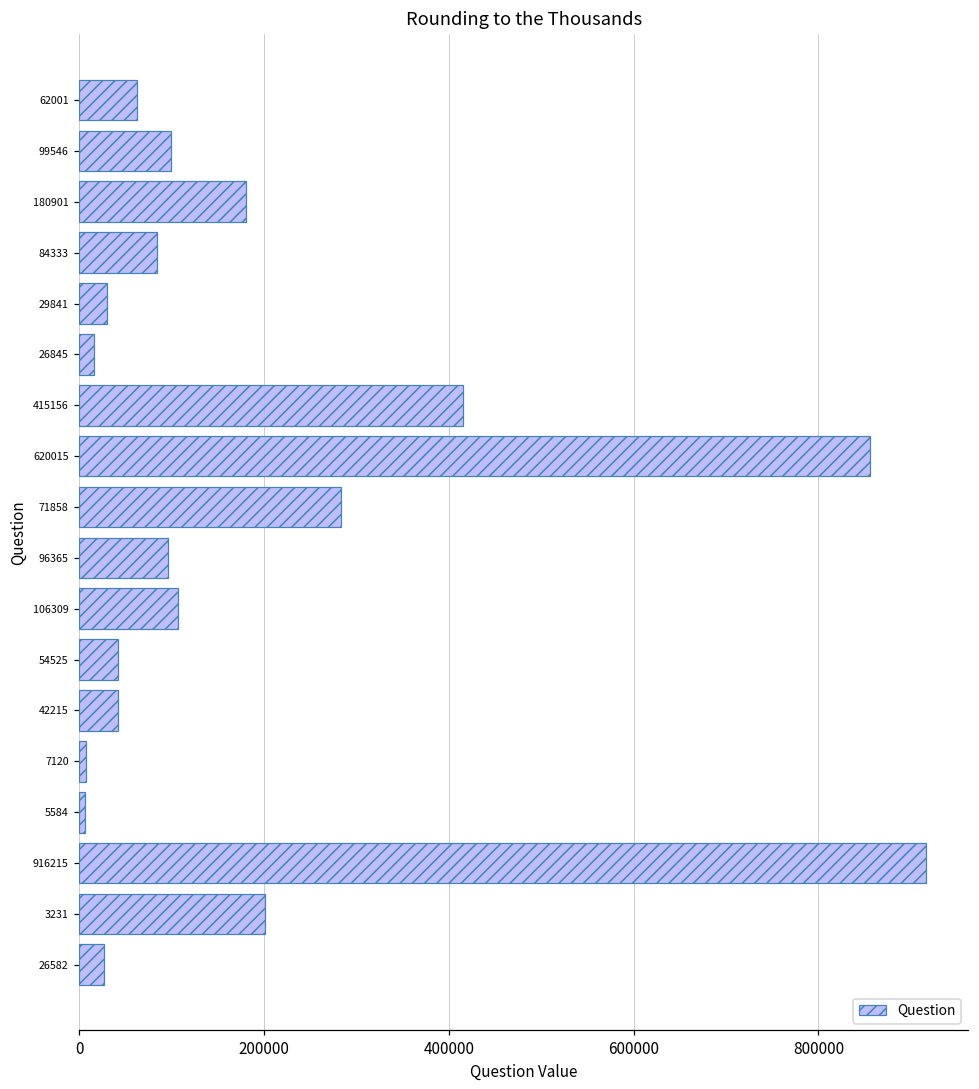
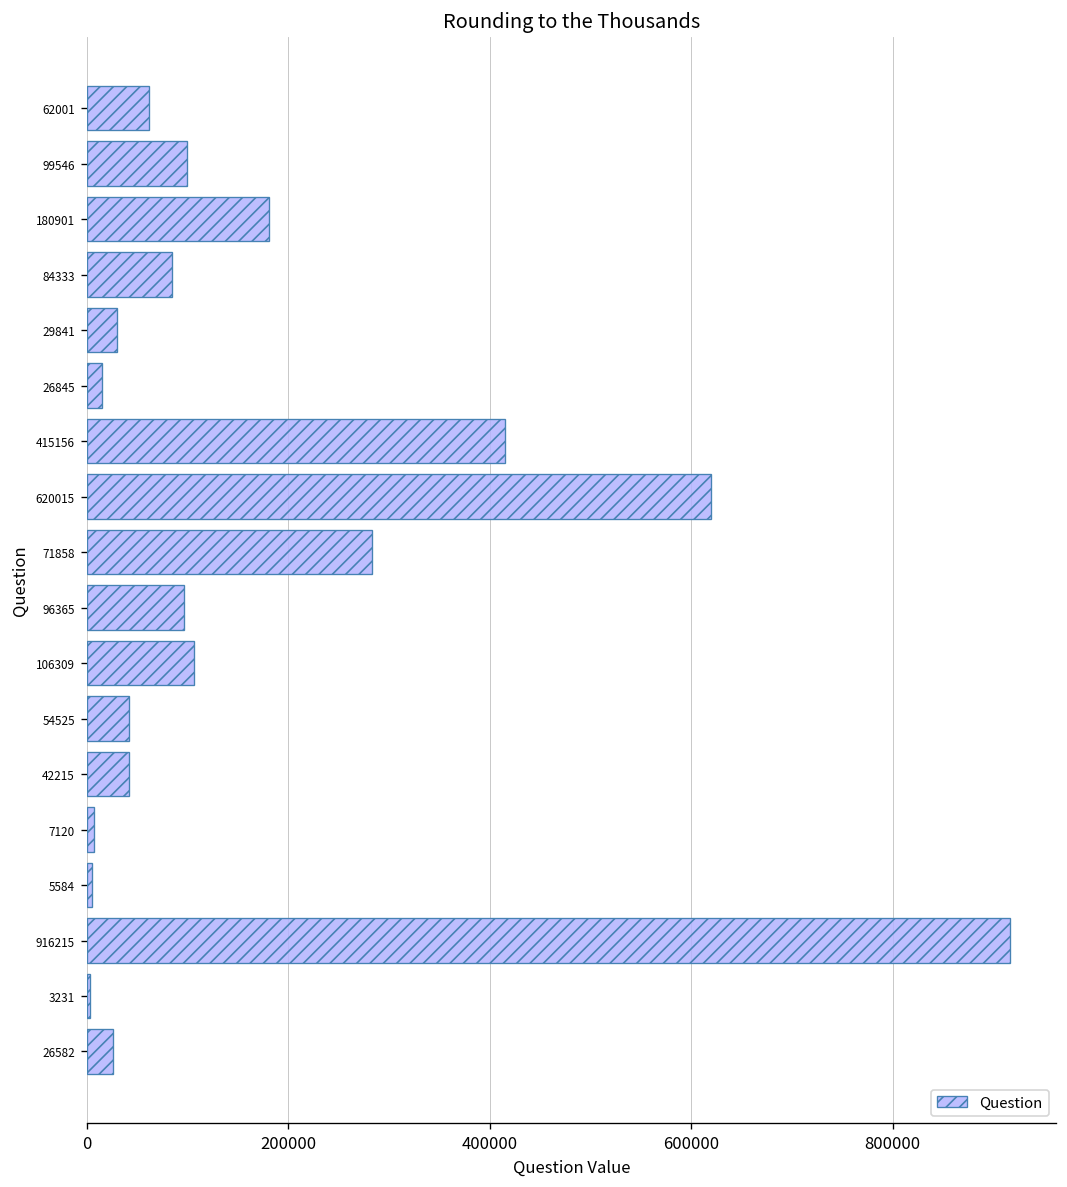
620015: 860000 -> 620000
3231: 200000 -> 0
